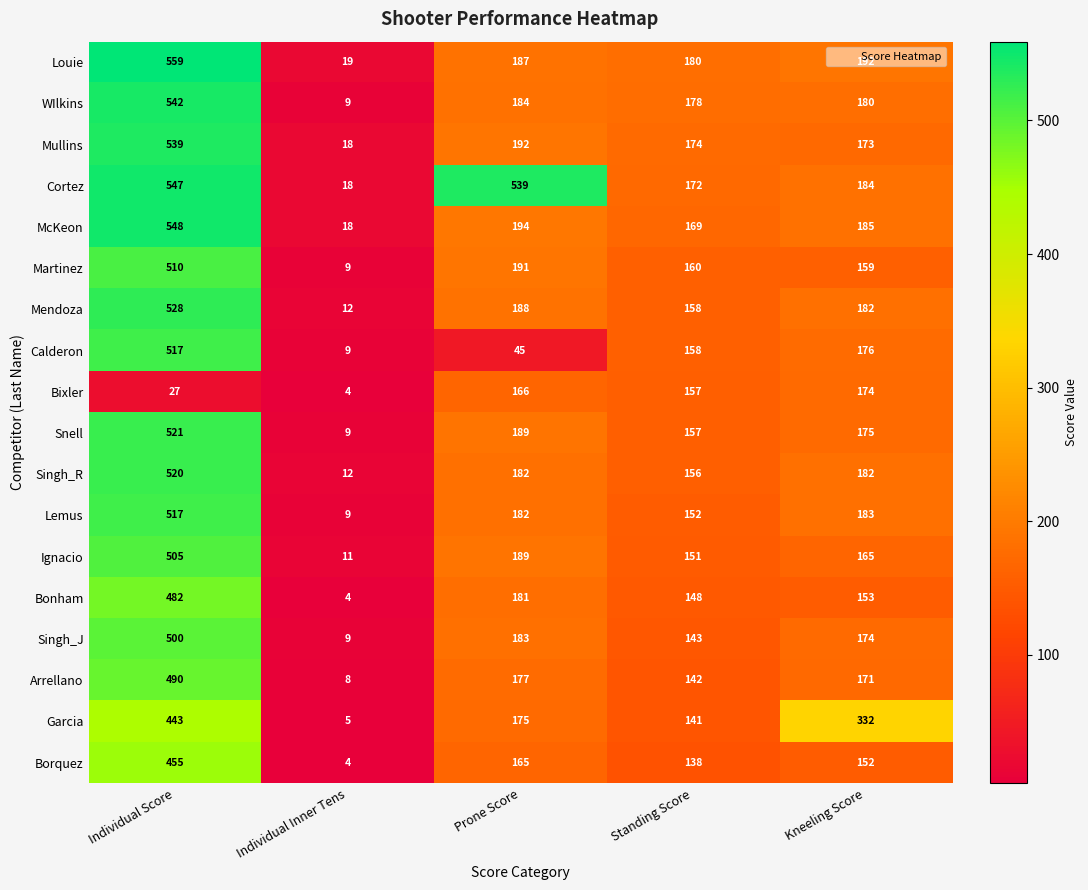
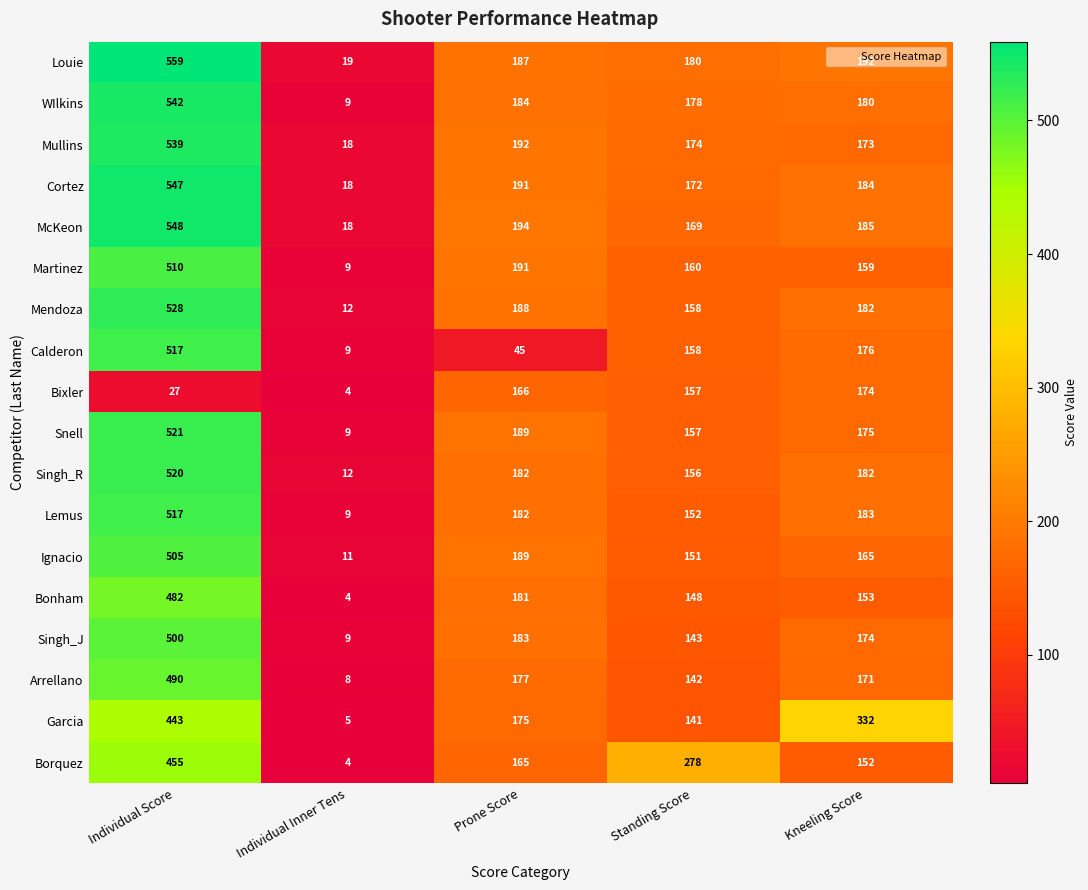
Cortez, Prone Score: 539 -> 191
Borquez, Standing Score: 138 -> 278
